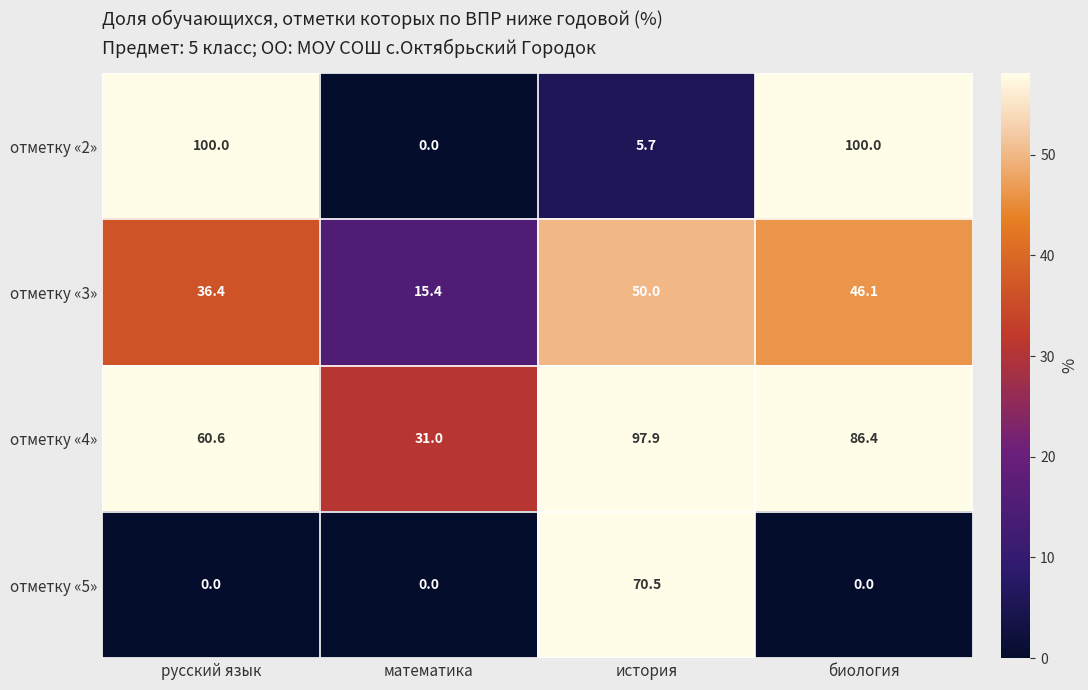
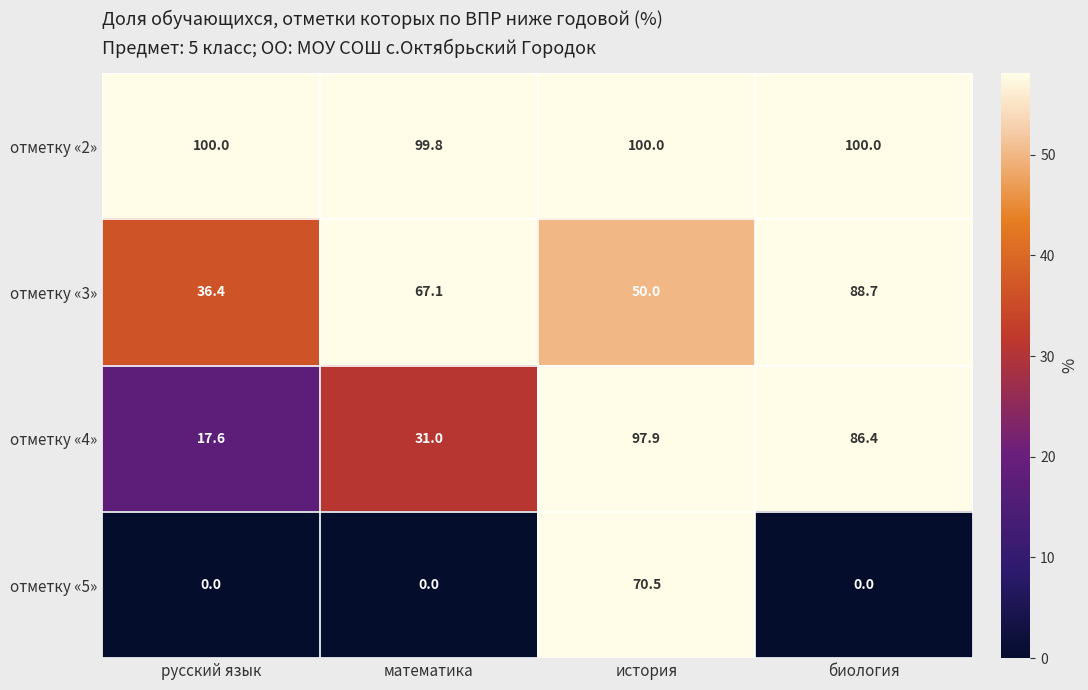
отметку «2», математика: 0.0 -> 99.8
отметку «2», история: 5.7 -> 100.0
отметку «3», математика: 15.4 -> 67.1
отметку «3», биология: 46.1 -> 88.7
отметку «4», русский язык: 60.6 -> 17.6
